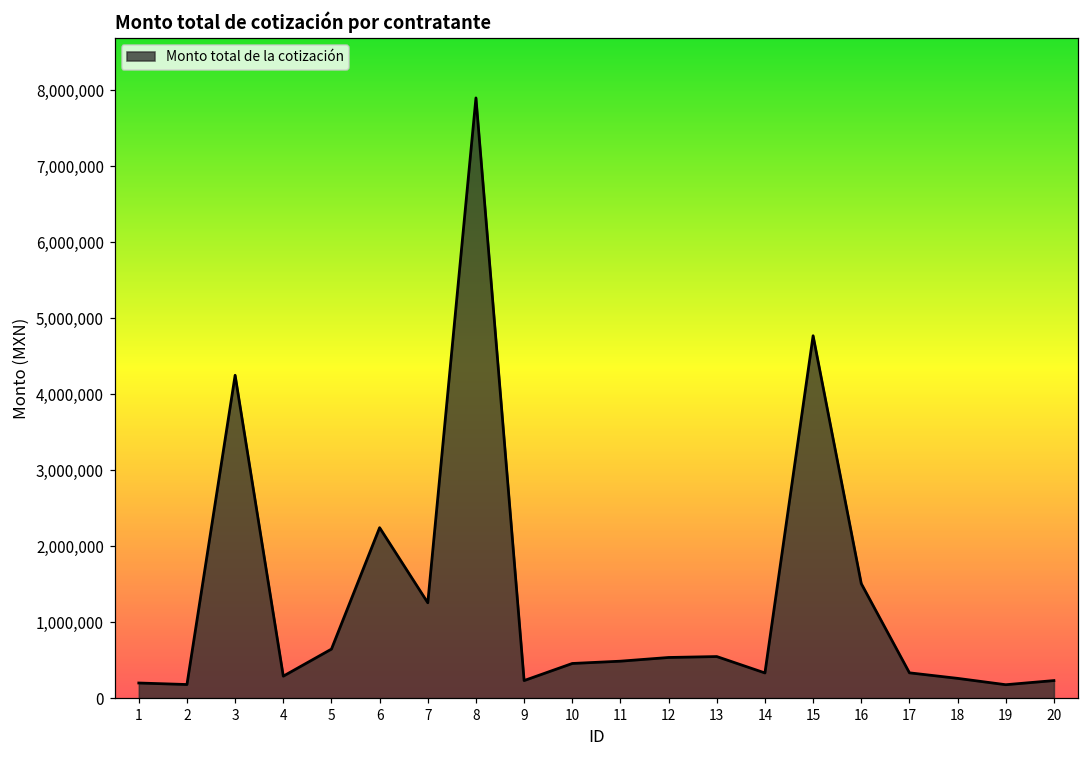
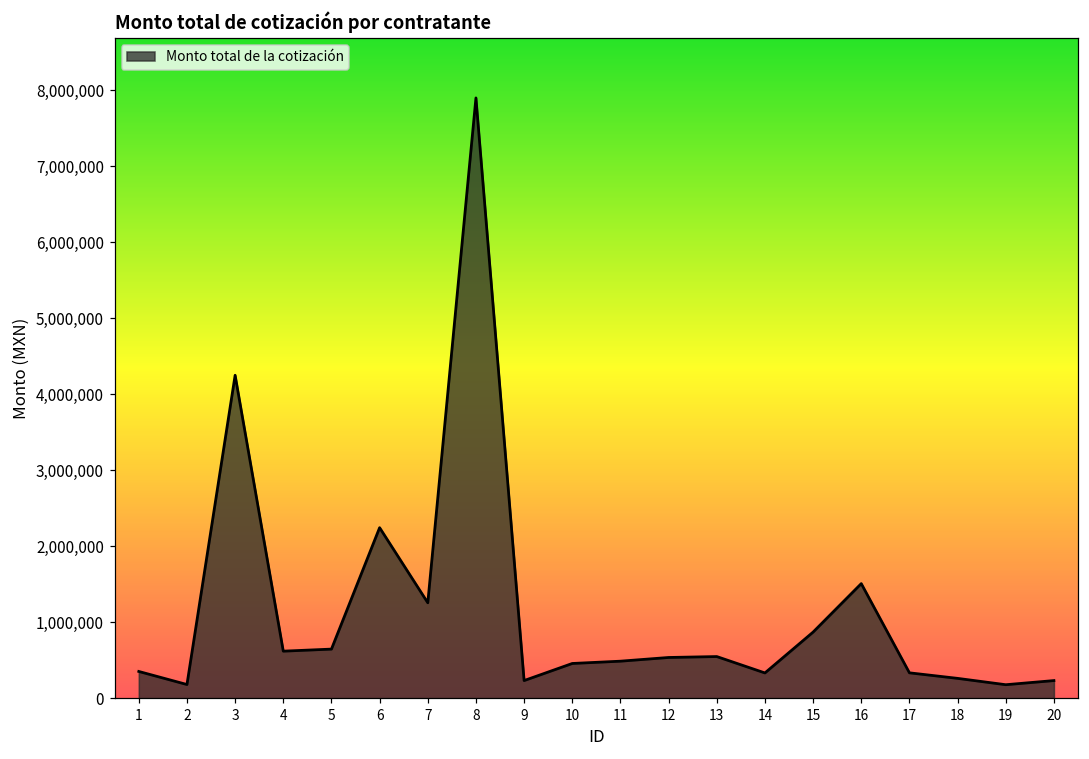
1: 200,000 -> 400,000
4: 300,000 -> 600,000
15: 4,800,000 -> 900,000
